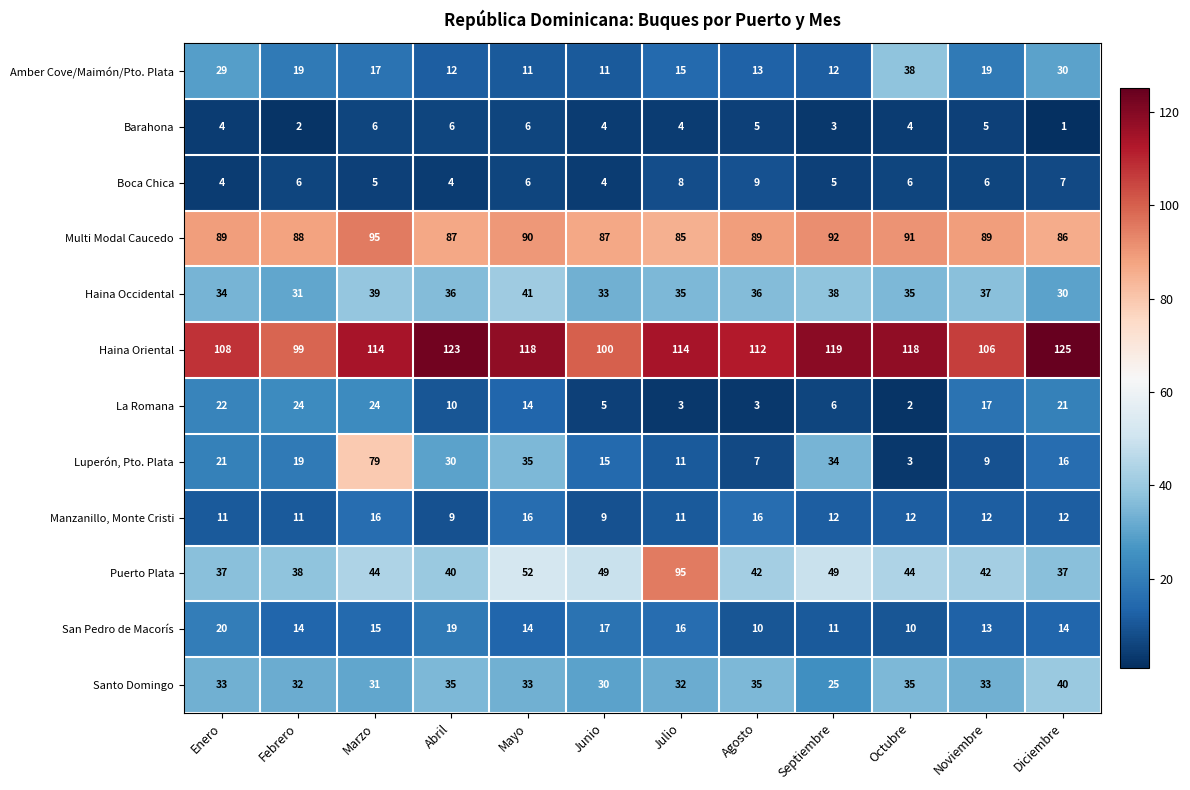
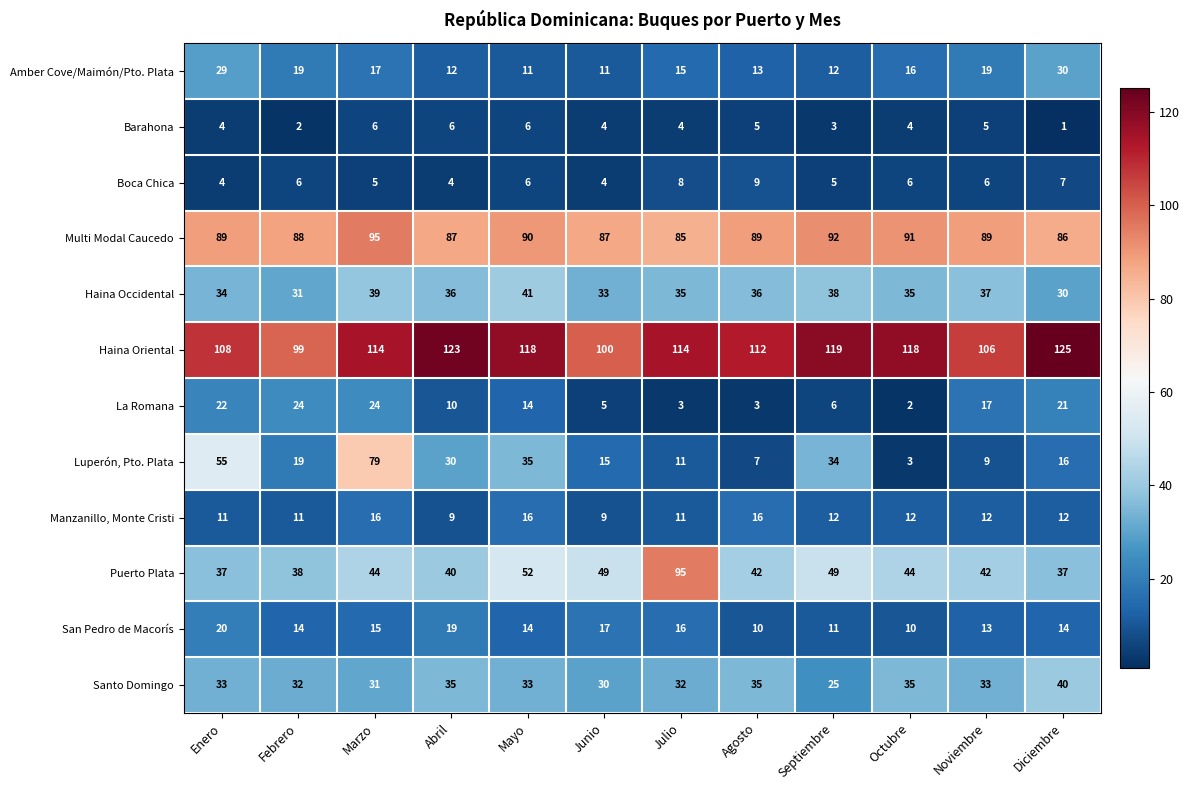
Amber Cove/Maimón/Pto. Plata, Octubre: 38 -> 16
Luperón, Pto. Plata, Enero: 21 -> 55
